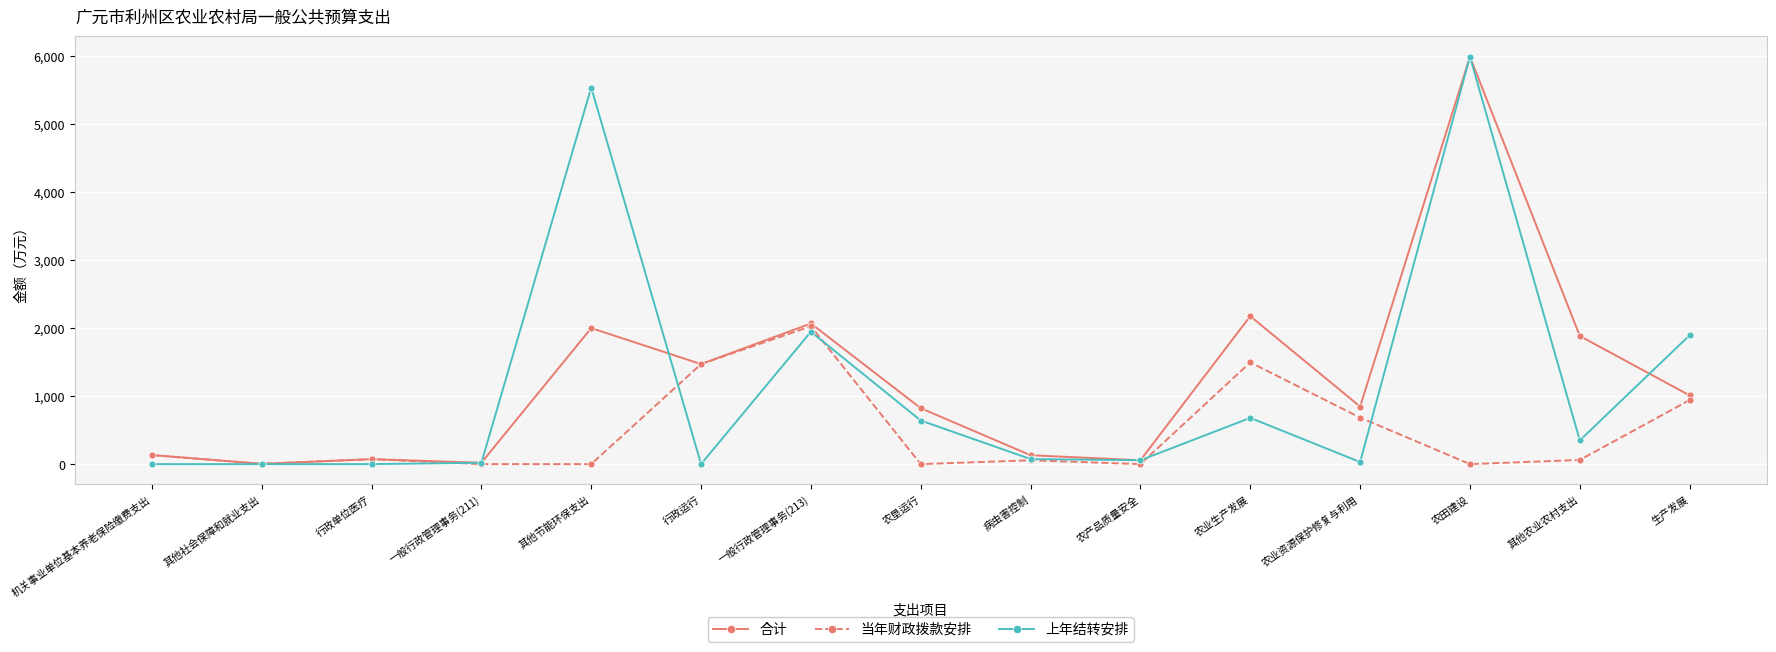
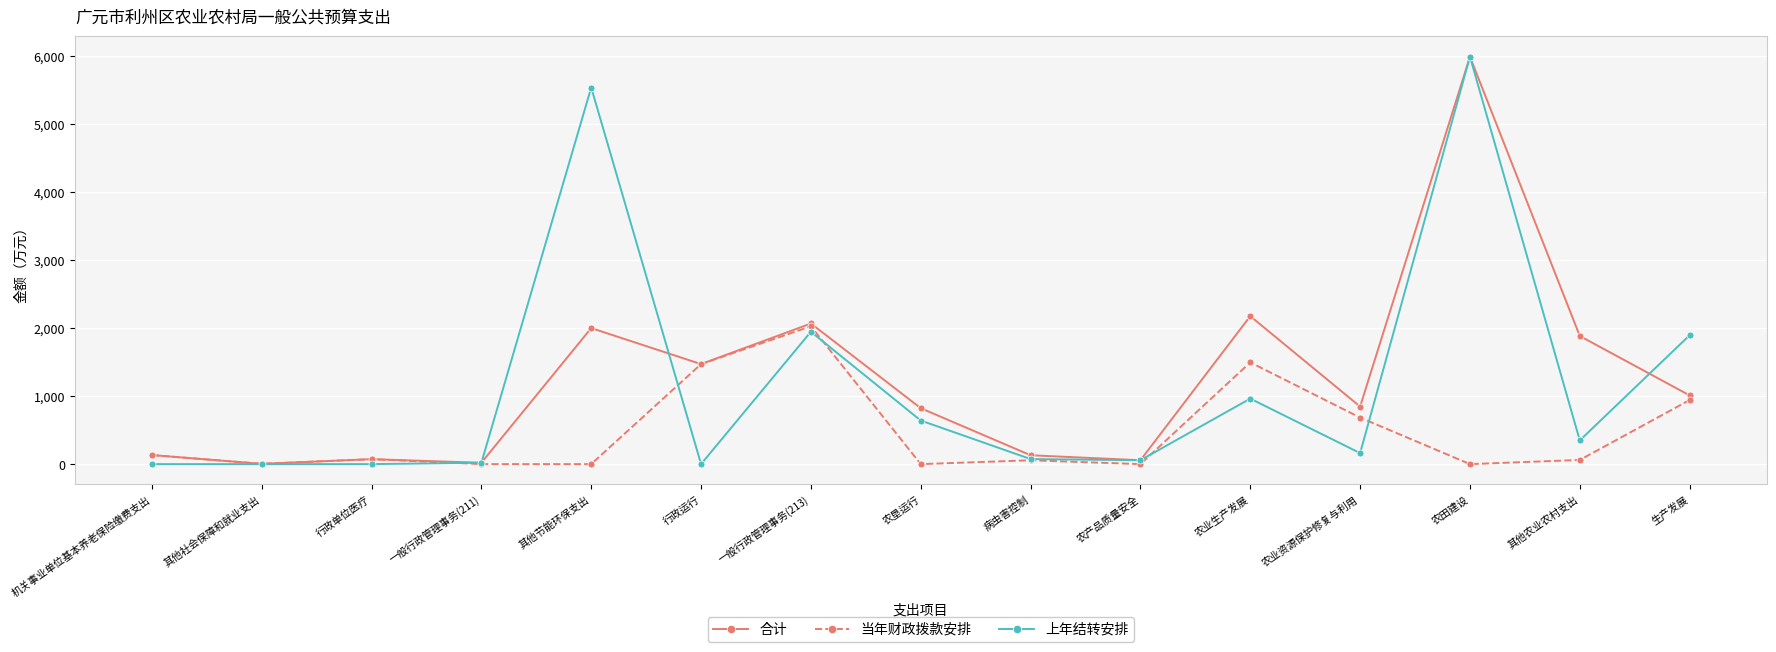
上年结转安排, 农业生产发展: 700 -> 1,000
上年结转安排, 农业资源保护修复与利用: 0 -> 200
